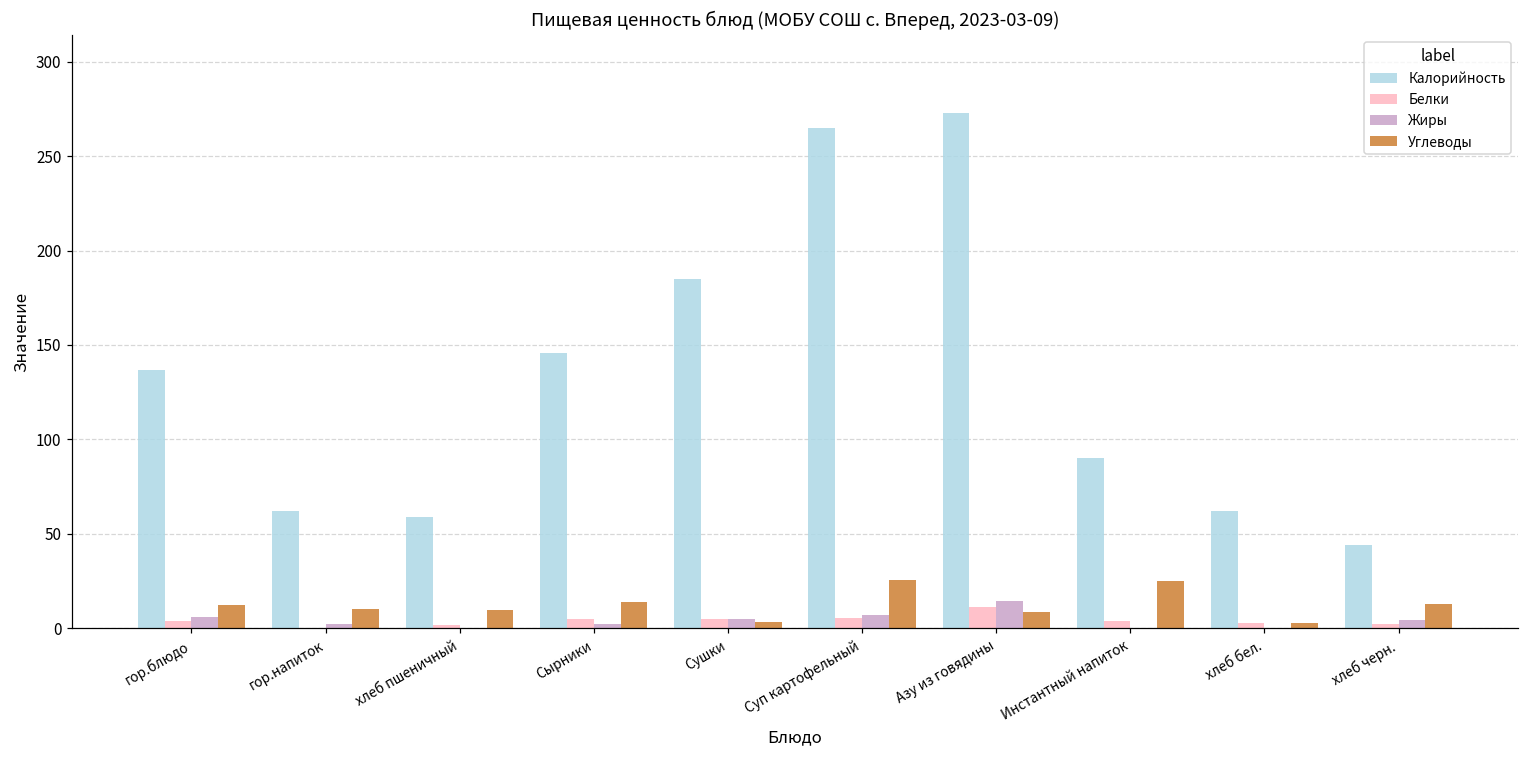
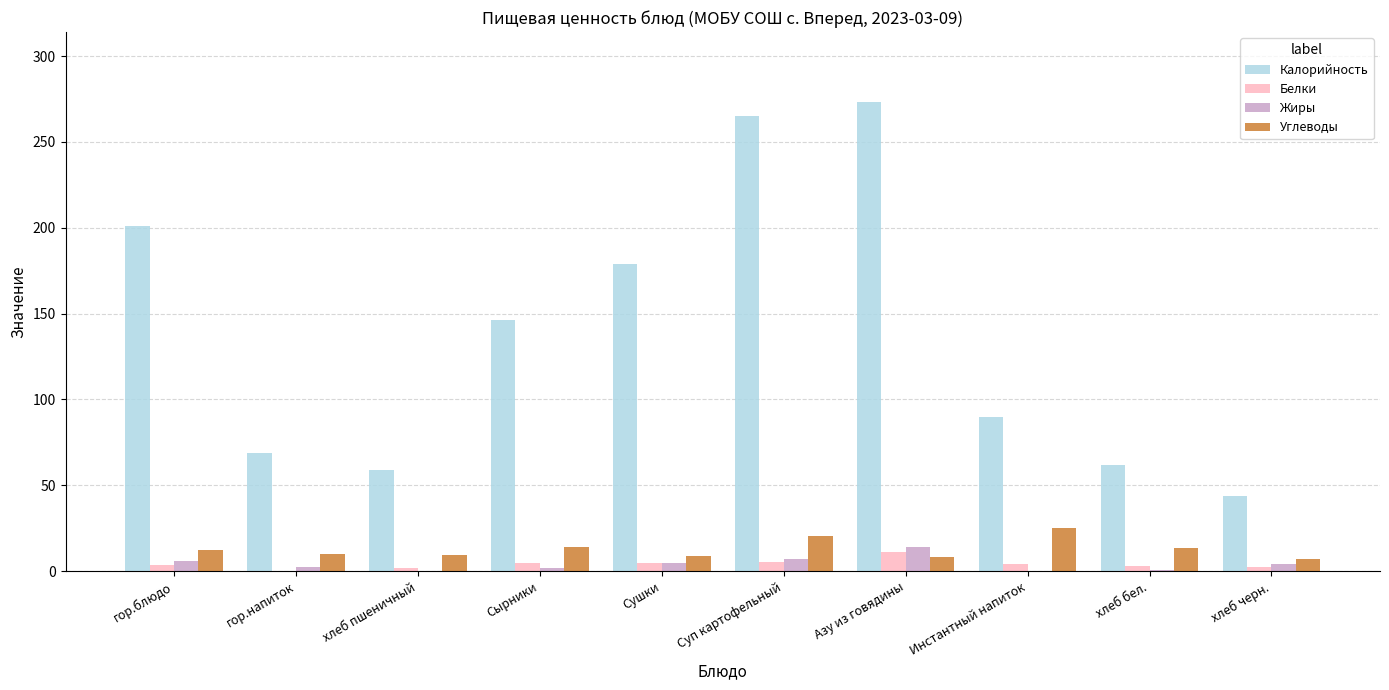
Калорийность, гор.блюдо: 137 -> 201
Калорийность, гор.напиток: 62 -> 69
Калорийность, Сушки: 185 -> 179
Углеводы, Сушки: 3 -> 9
Углеводы, Суп картофельный: 26 -> 20
Углеводы, хлеб бел.: 3 -> 13
Углеводы, хлеб черн.: 13 -> 7
